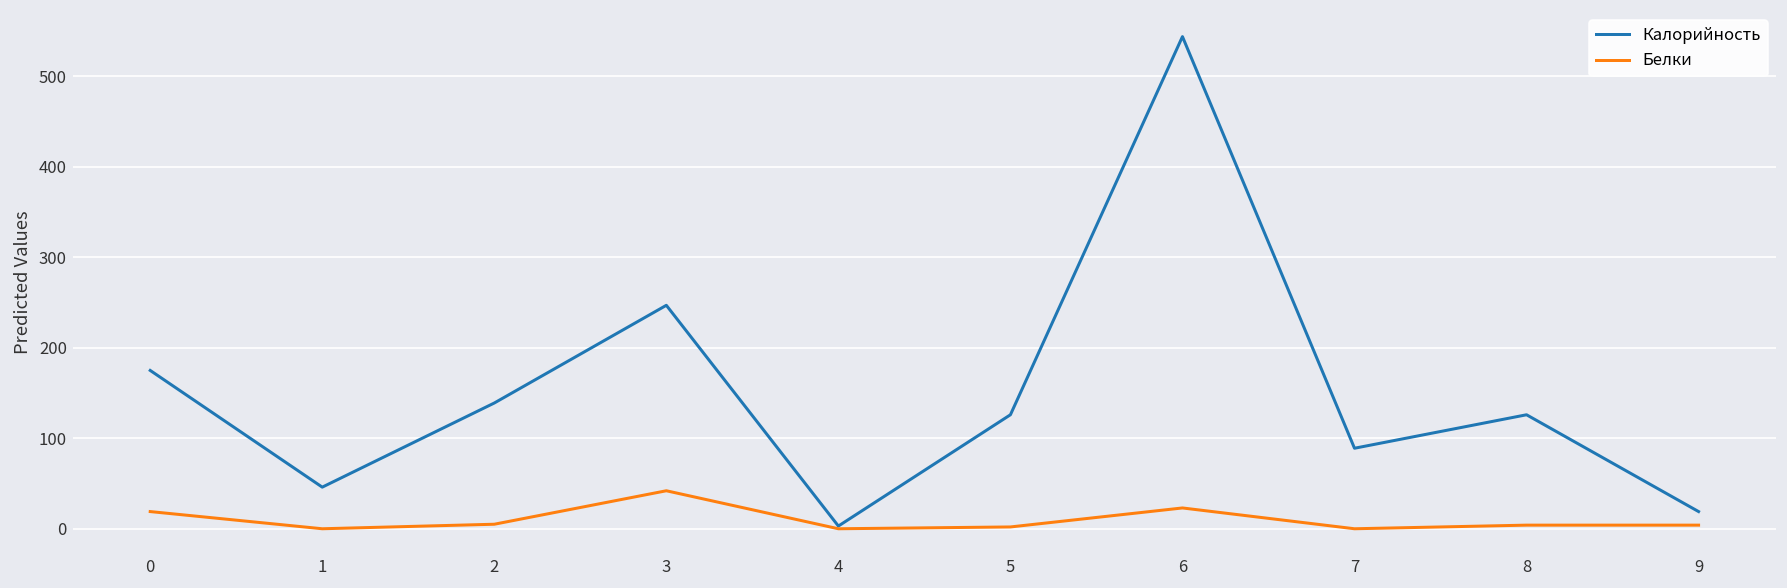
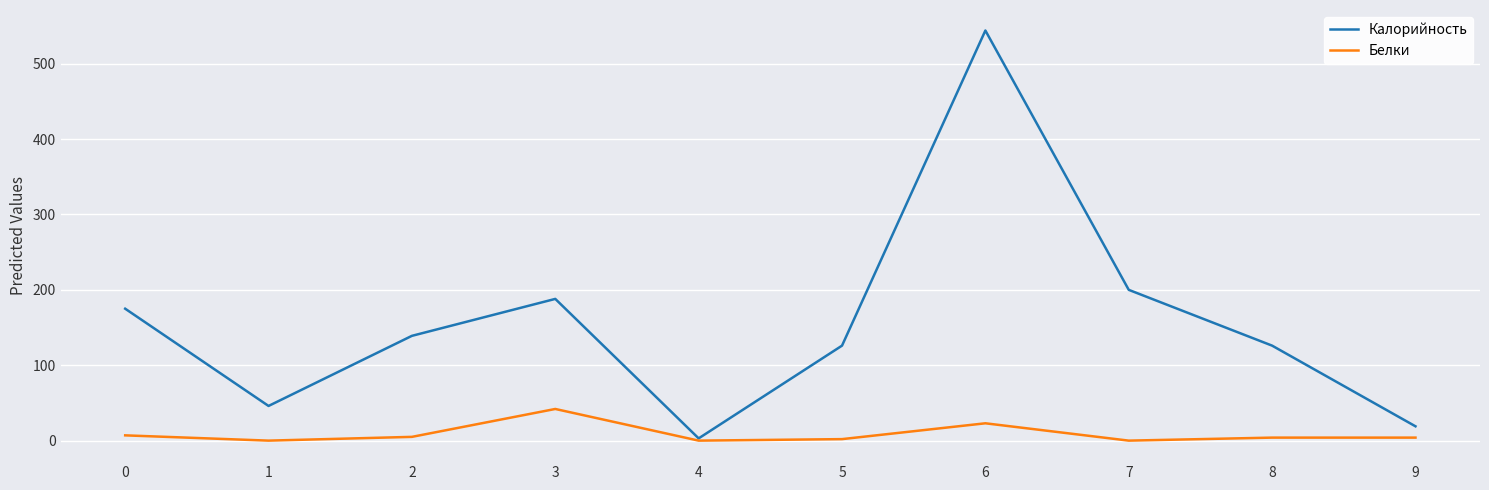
Белки, 0: 20 -> 10
Калорийность, 3: 250 -> 190
Калорийность, 7: 90 -> 200
